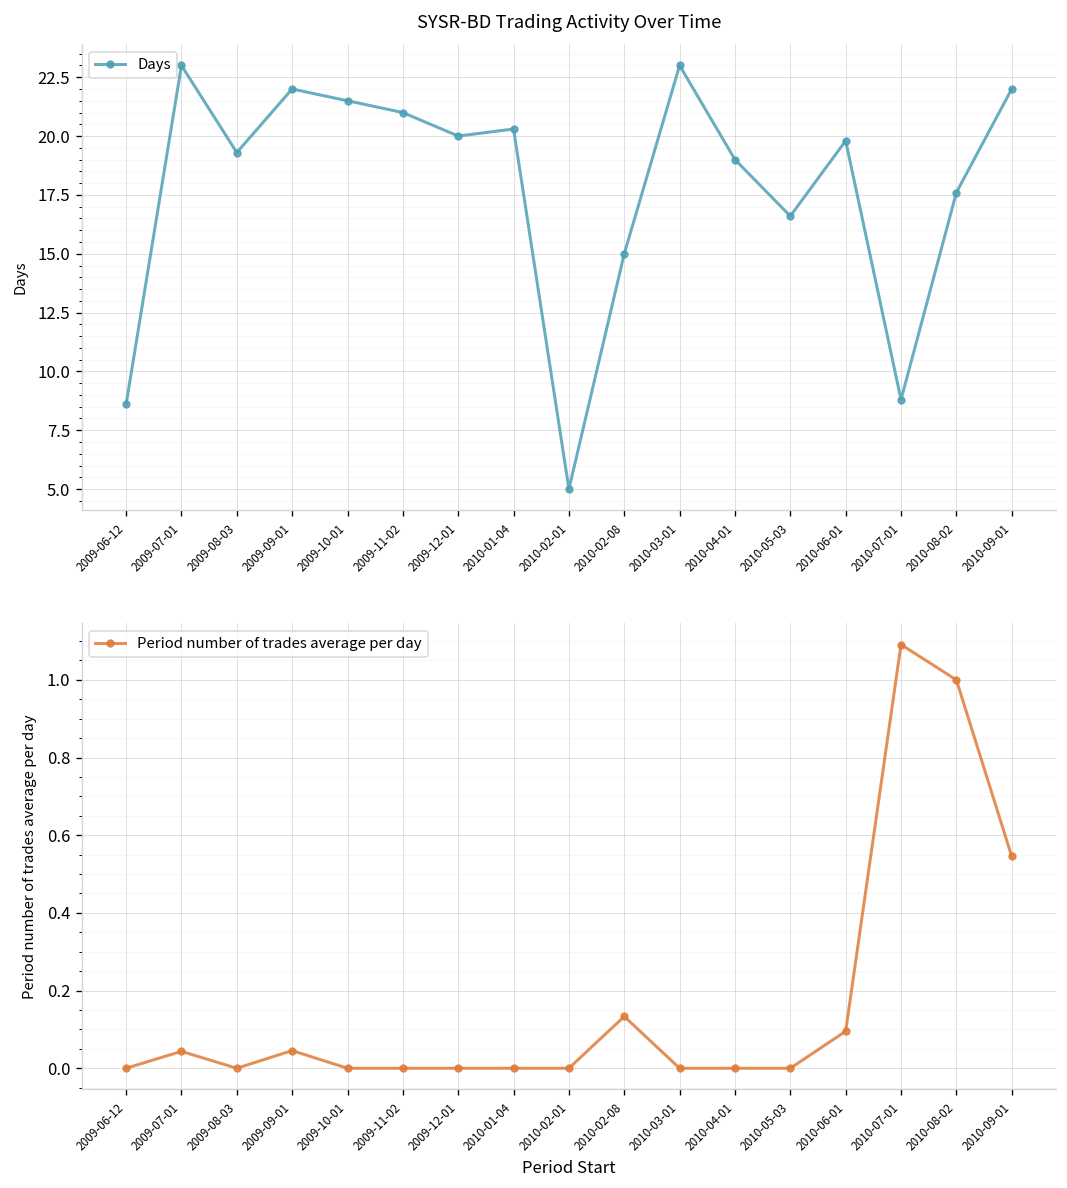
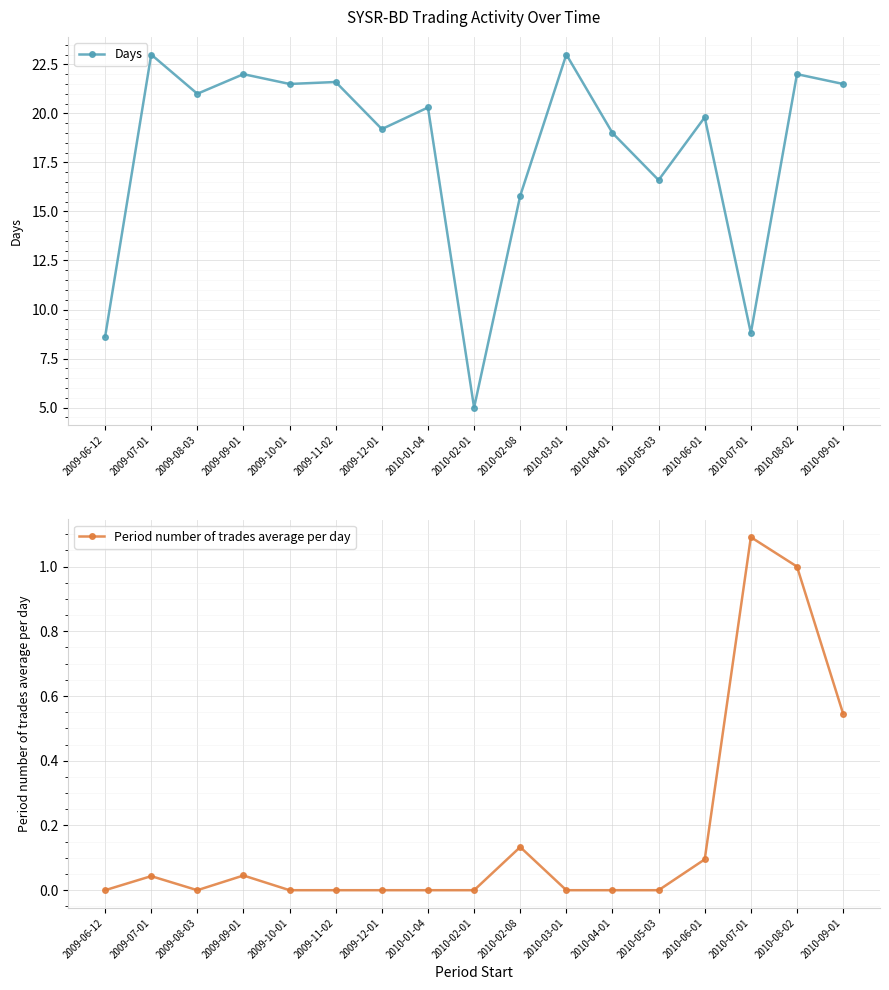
SYSR-BD Trading Activity Over Time, 2009-08-03: 19.3 -> 21.0
SYSR-BD Trading Activity Over Time, 2009-11-02: 21.0 -> 21.6
SYSR-BD Trading Activity Over Time, 2009-12-01: 20.0 -> 19.2
SYSR-BD Trading Activity Over Time, 2010-02-08: 15.0 -> 15.8
SYSR-BD Trading Activity Over Time, 2010-08-02: 17.6 -> 22.0
SYSR-BD Trading Activity Over Time, 2010-09-01: 22.0 -> 21.5
